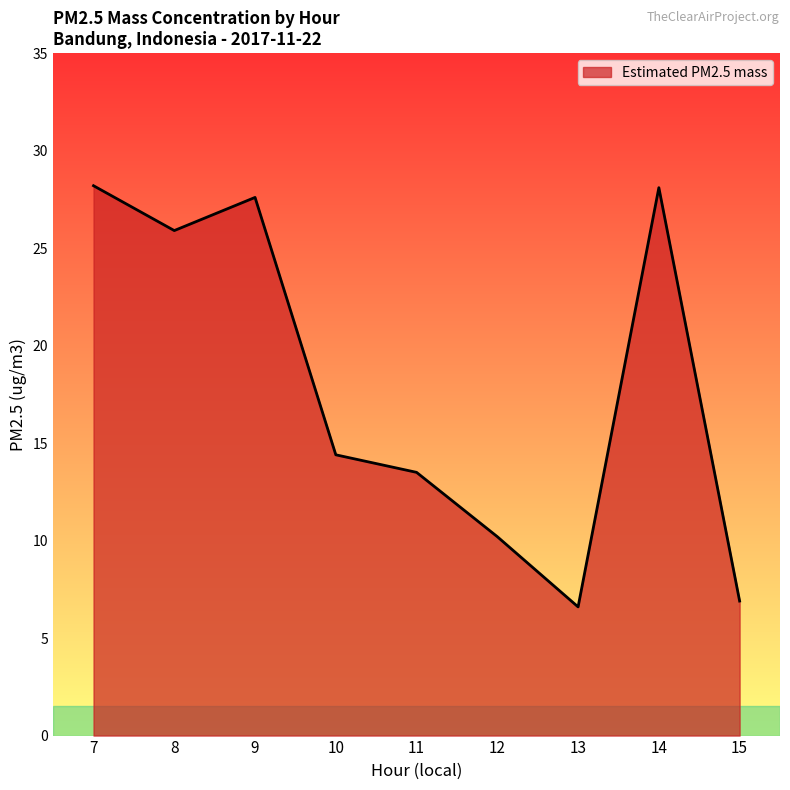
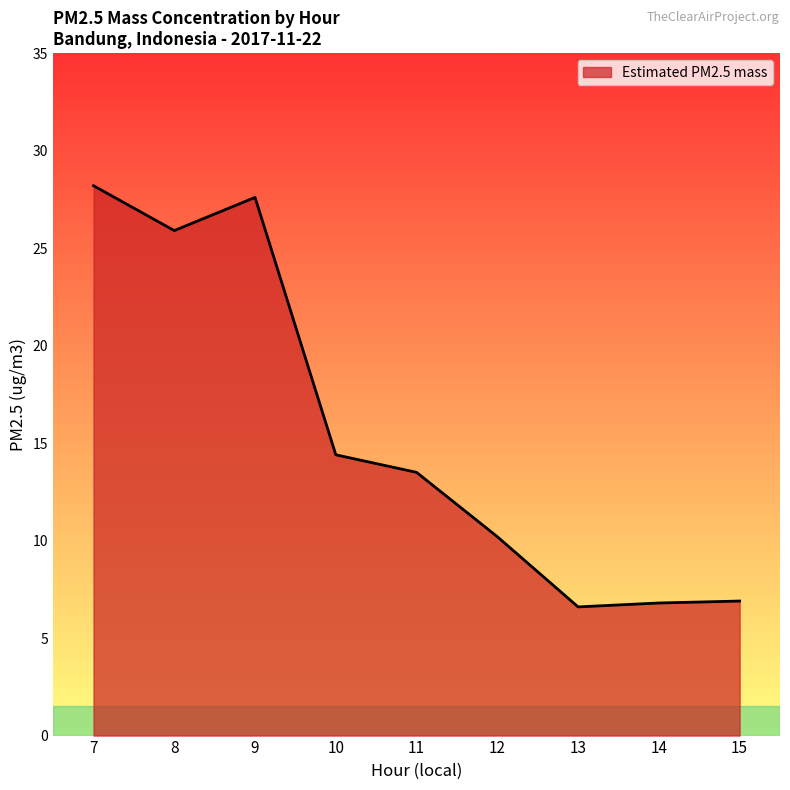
14: 28.1 -> 6.8
